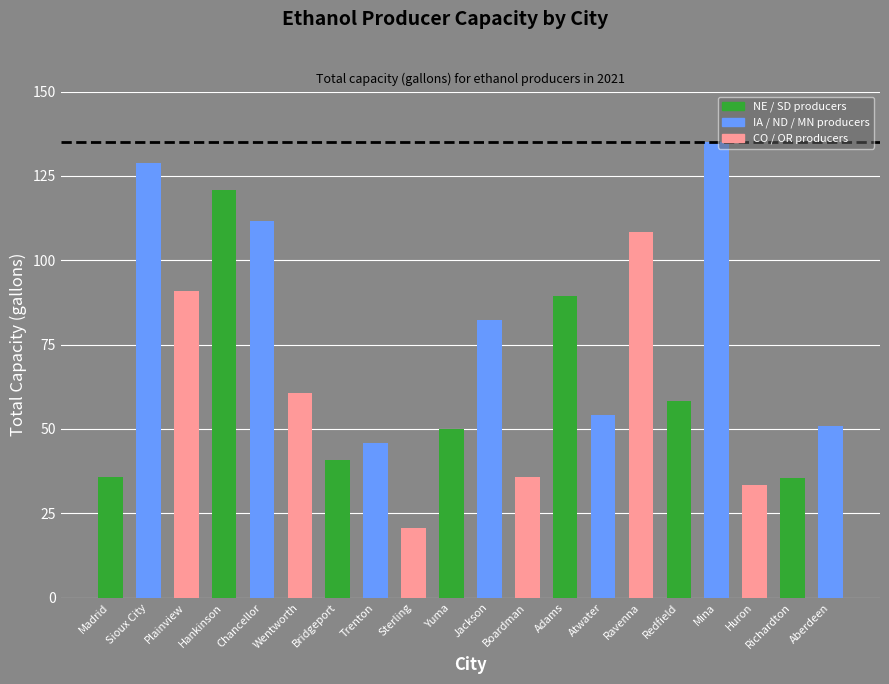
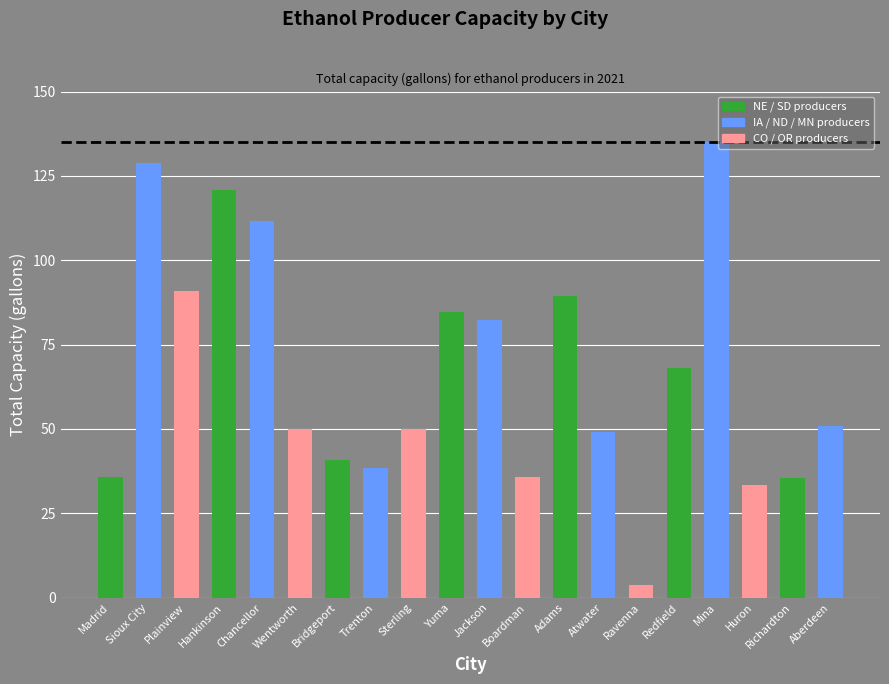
Wentworth: 61 -> 50
Trenton: 46 -> 38
Sterling: 21 -> 50
Yuma: 50 -> 85
Atwater: 54 -> 49
Ravenna: 108 -> 4
Redfield: 58 -> 68
